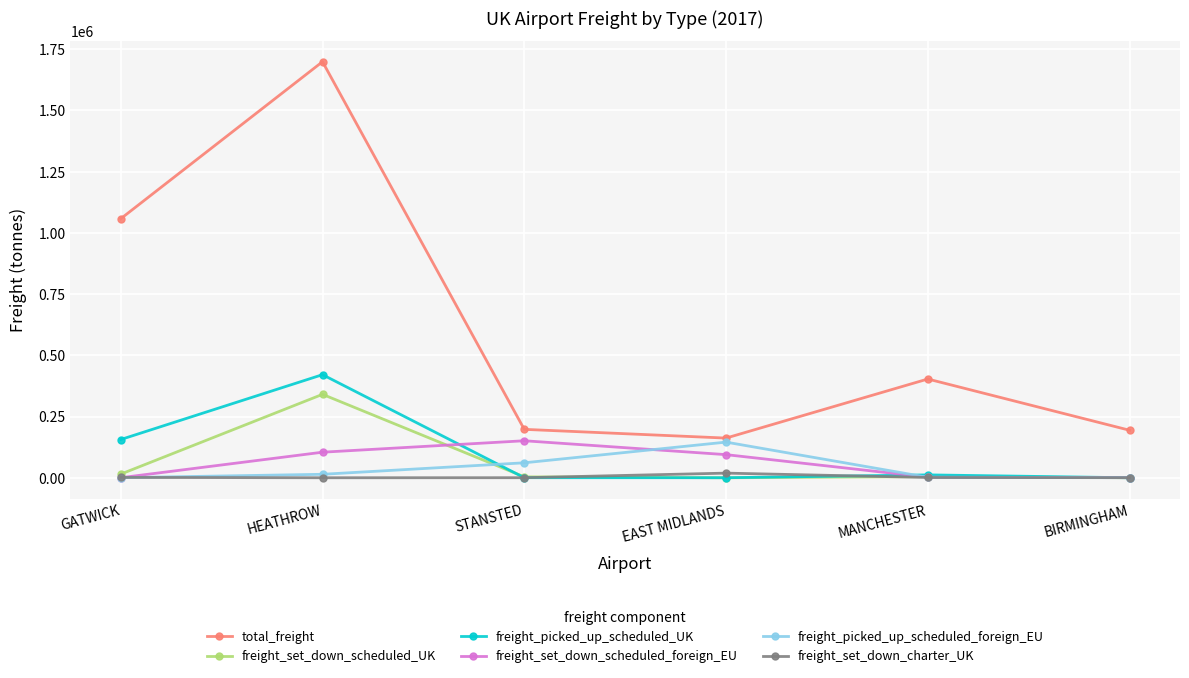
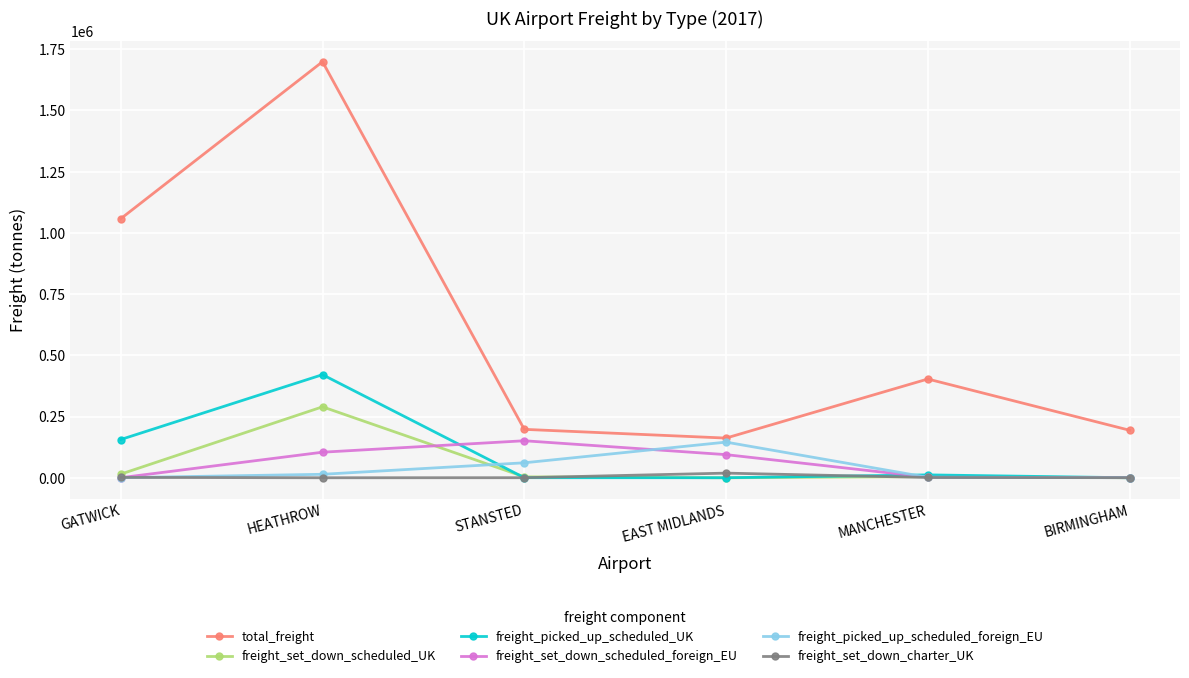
freight_set_down_scheduled_UK, HEATHROW: 340000 -> 290000
